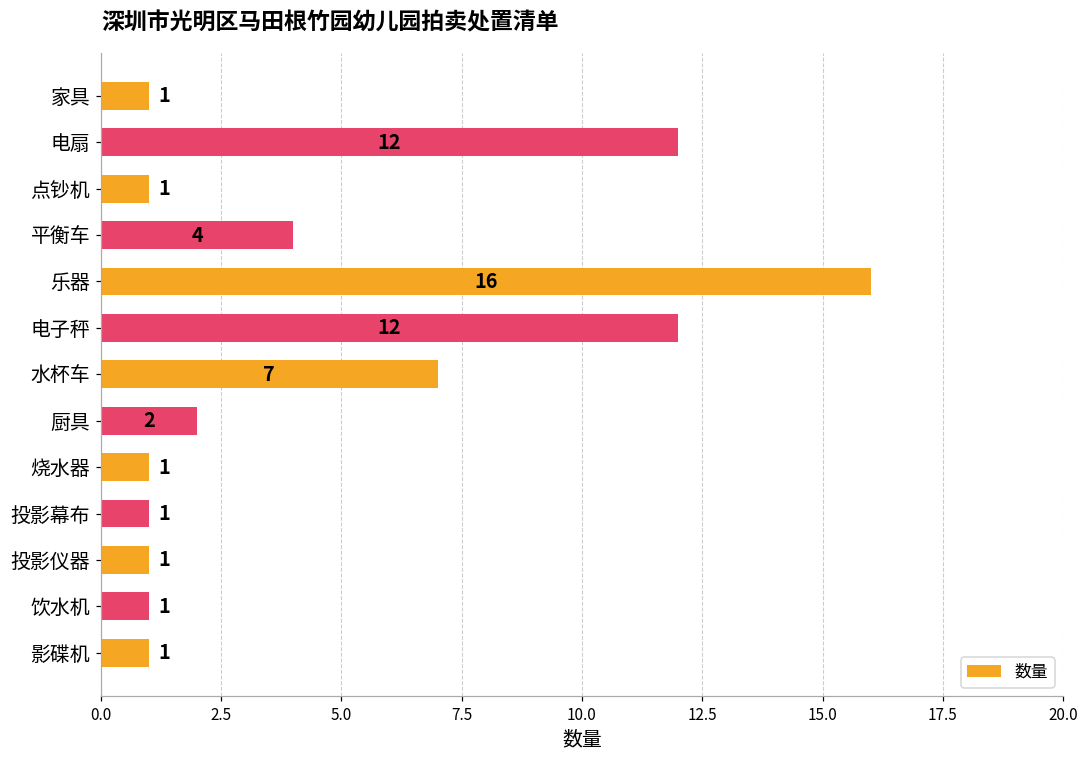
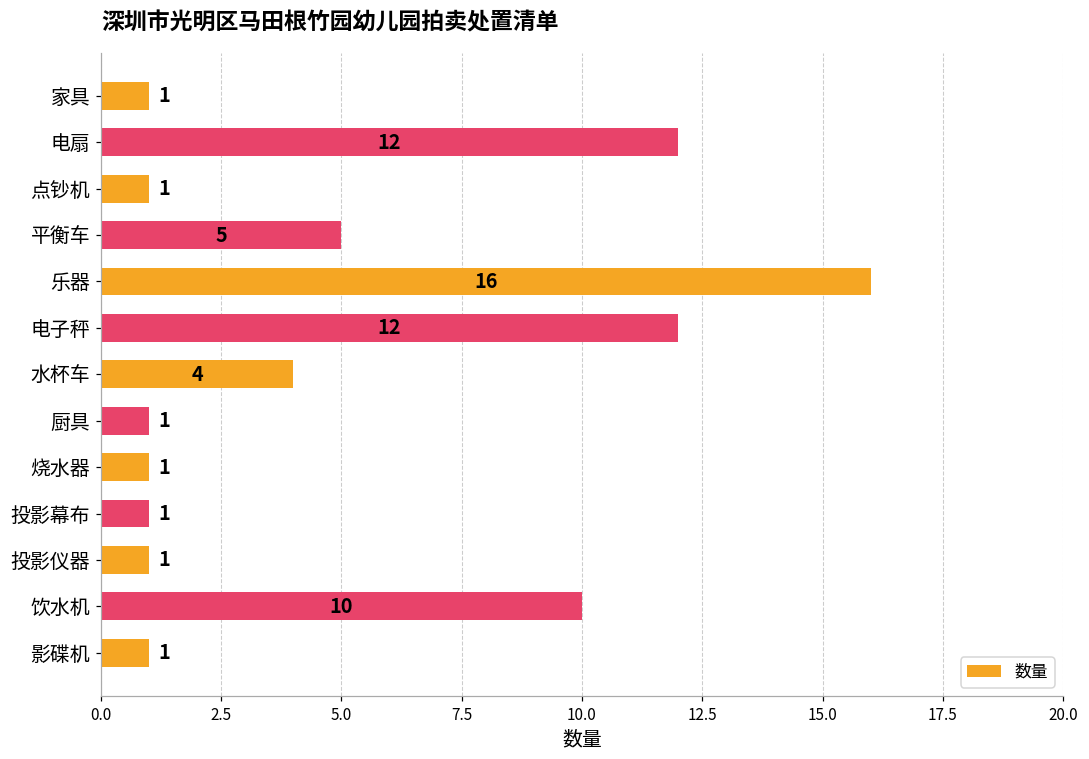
平衡车: 4 -> 5
水杯车: 7 -> 4
厨具: 2 -> 1
饮水机: 1 -> 10
